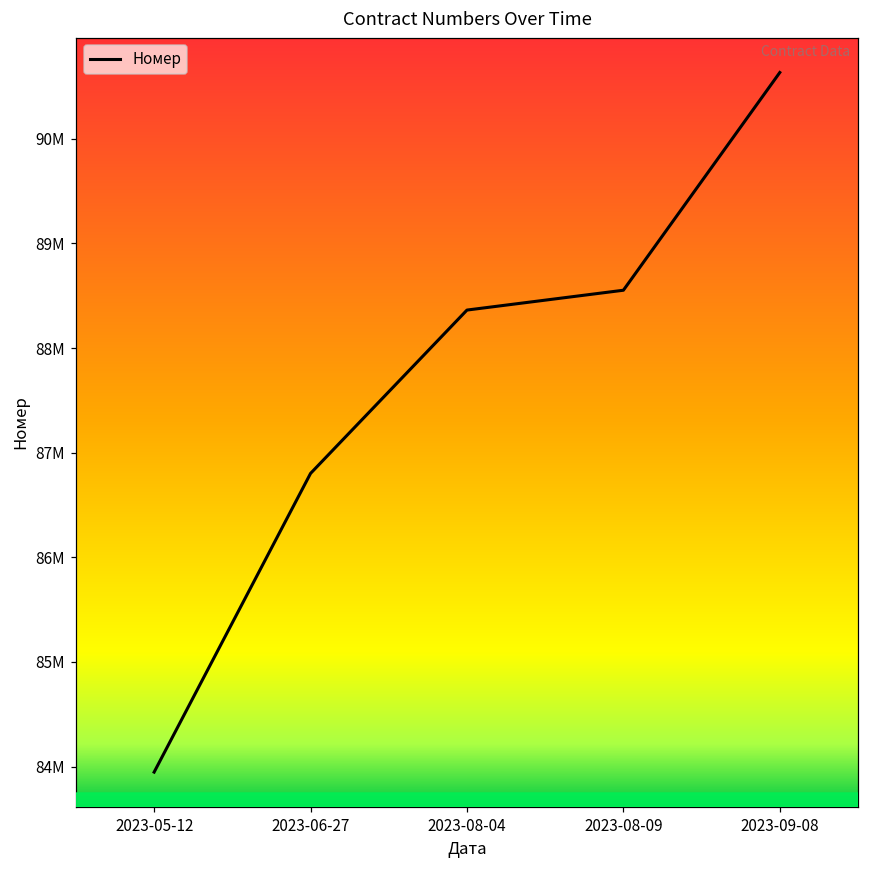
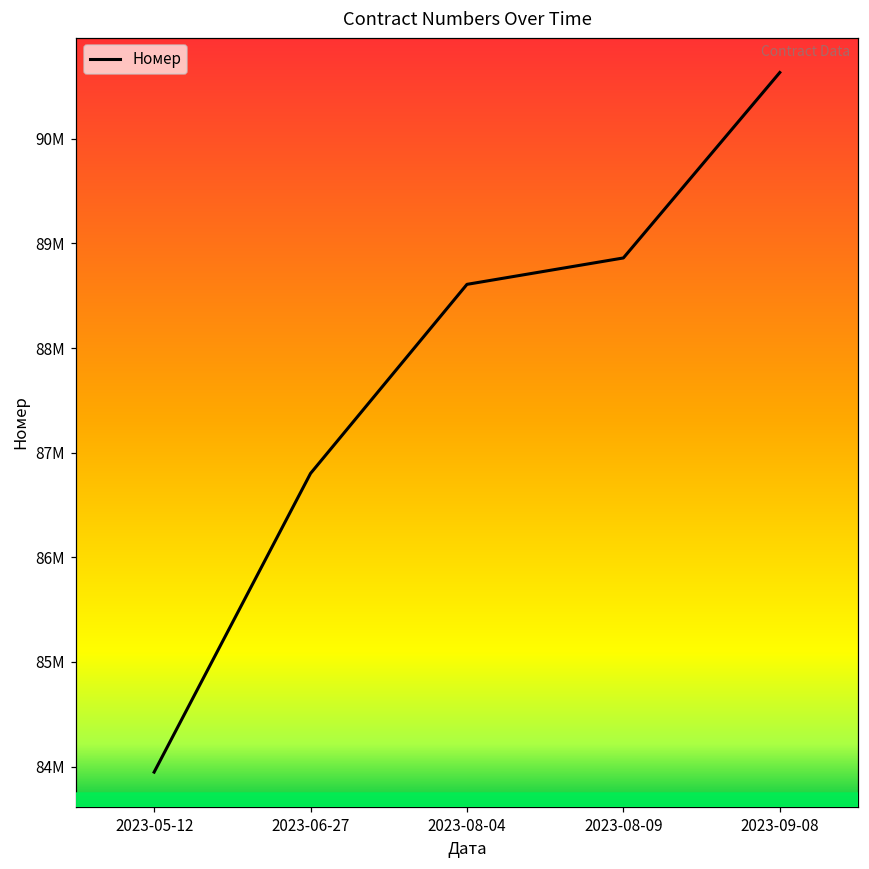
2023-08-04: 88400000 -> 88600000
2023-08-09: 88600000 -> 88900000
